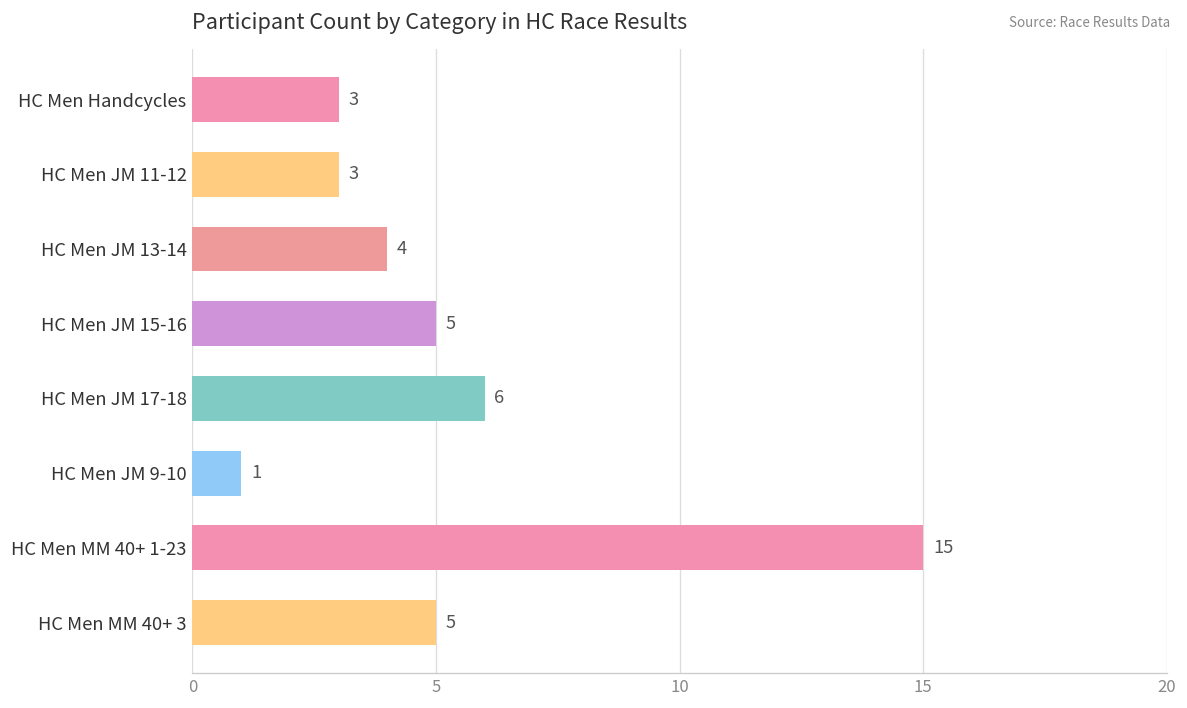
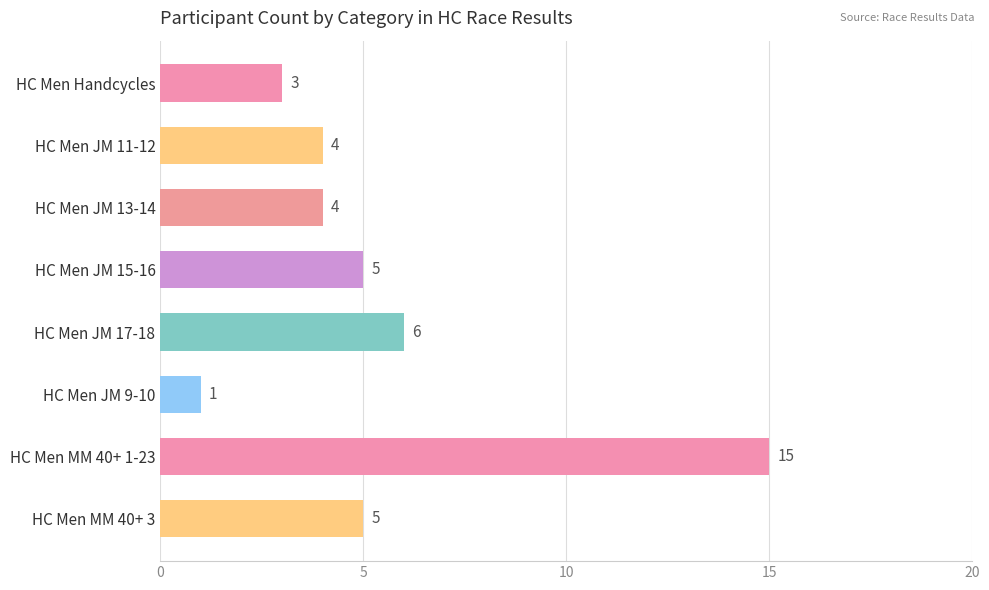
HC Men JM 11-12: 3 -> 4
